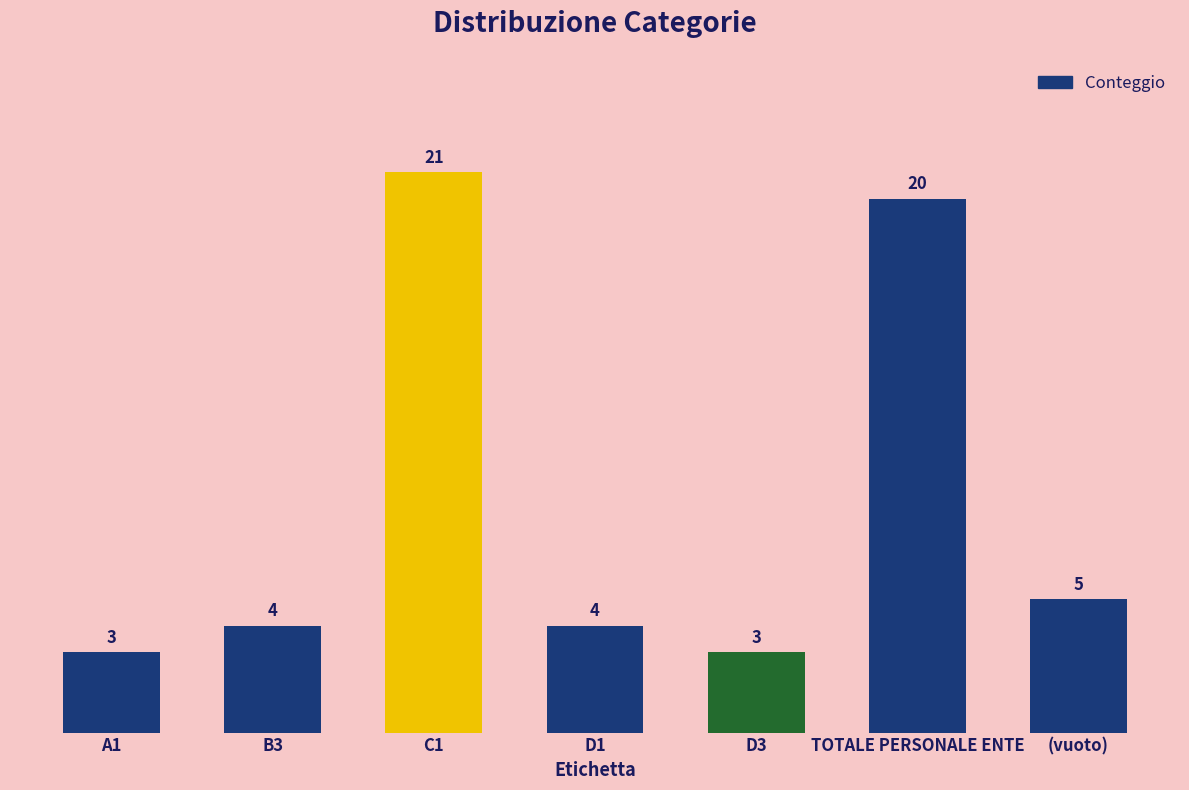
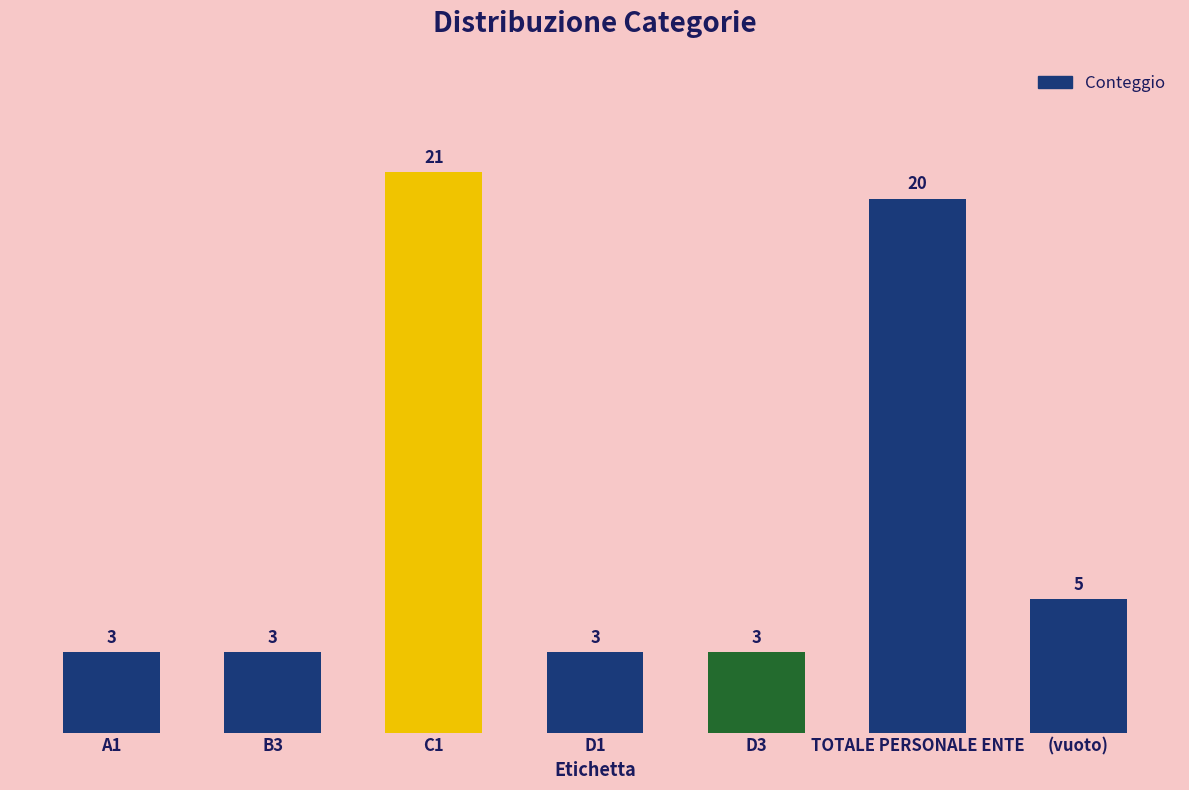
B3: 4 -> 3
D1: 4 -> 3
